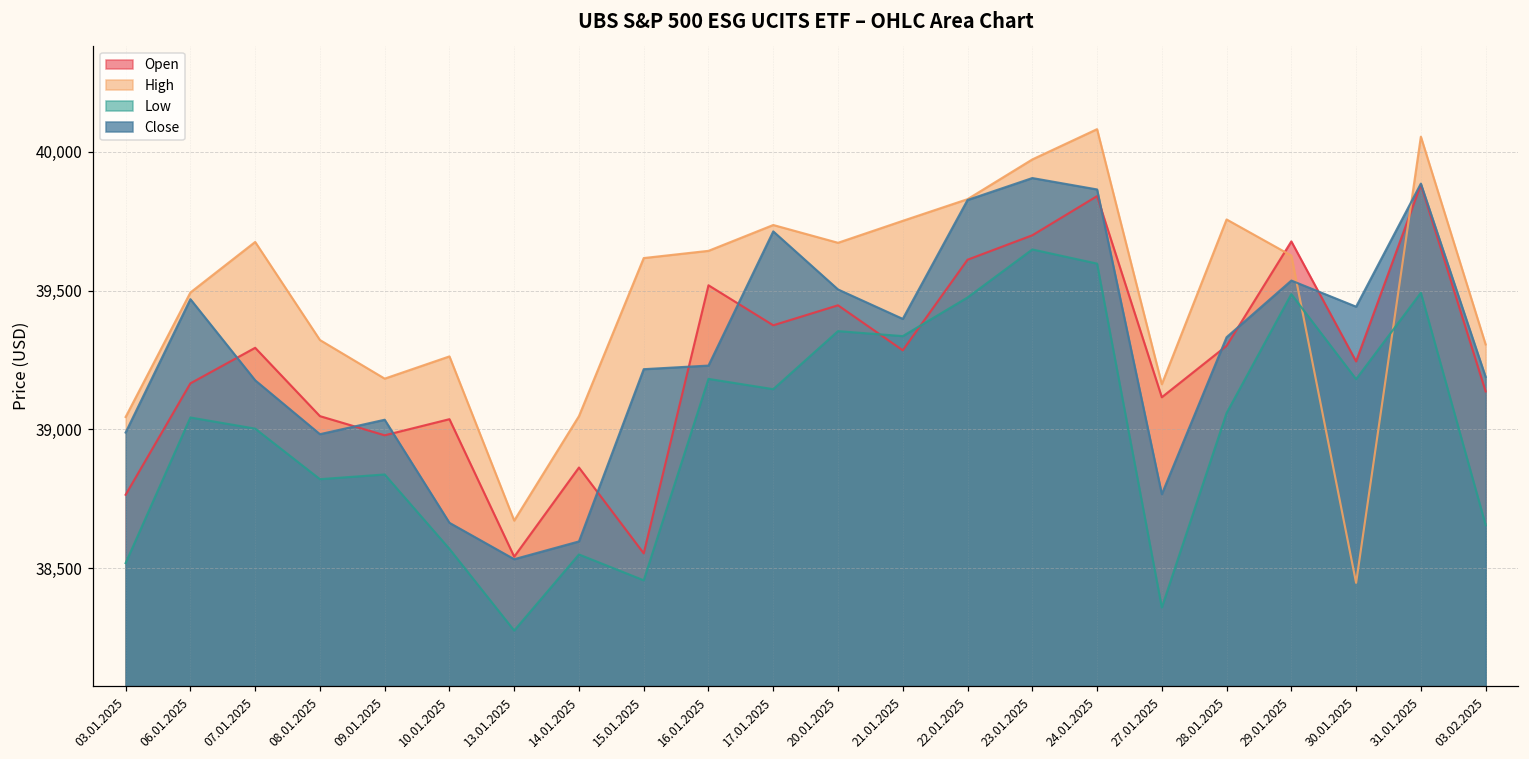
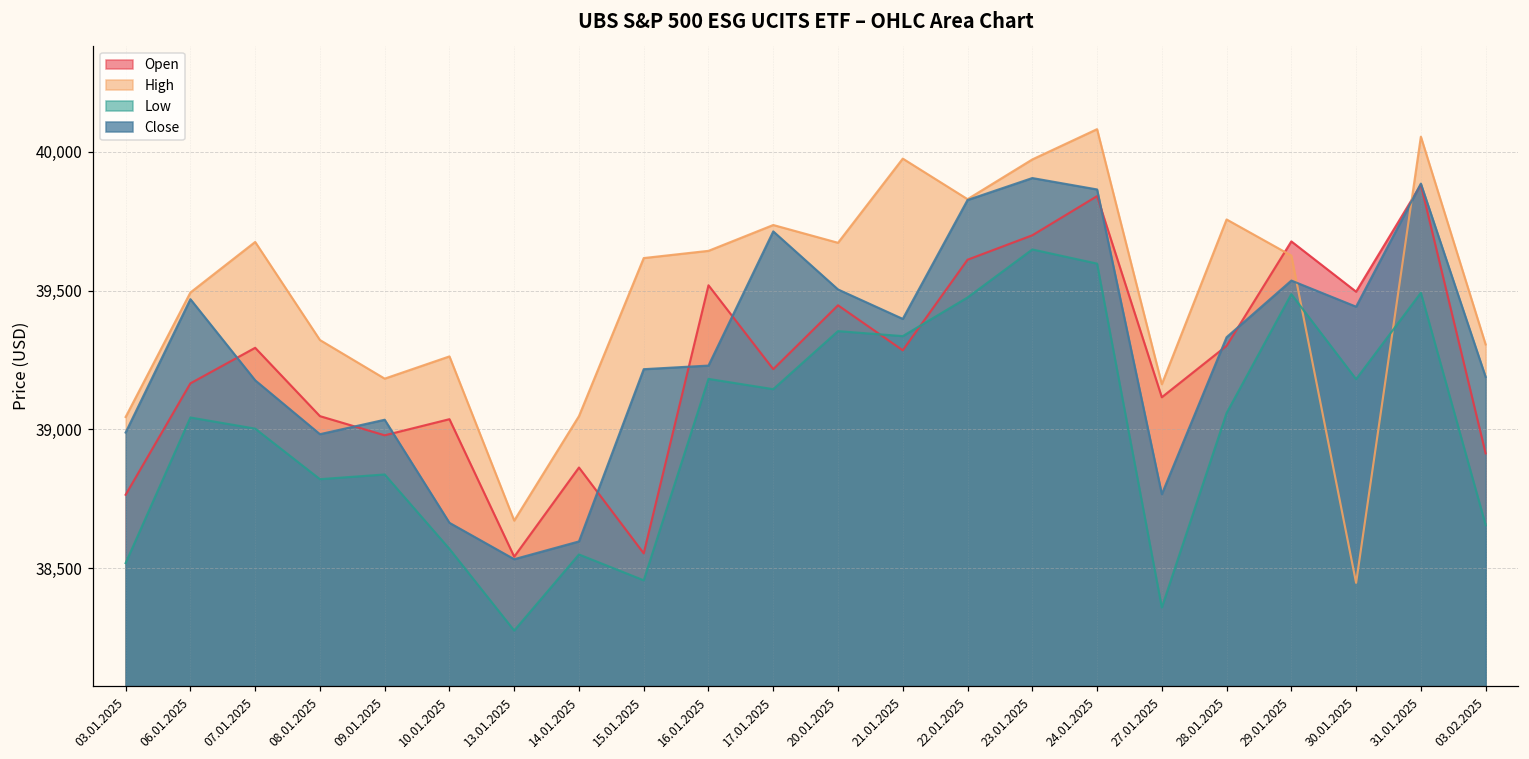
Open, 17.01.2025: 39,380 -> 39,220
High, 21.01.2025: 39,750 -> 39,980
Open, 30.01.2025: 39,250 -> 39,500
Open, 03.02.2025: 39,140 -> 38,910
